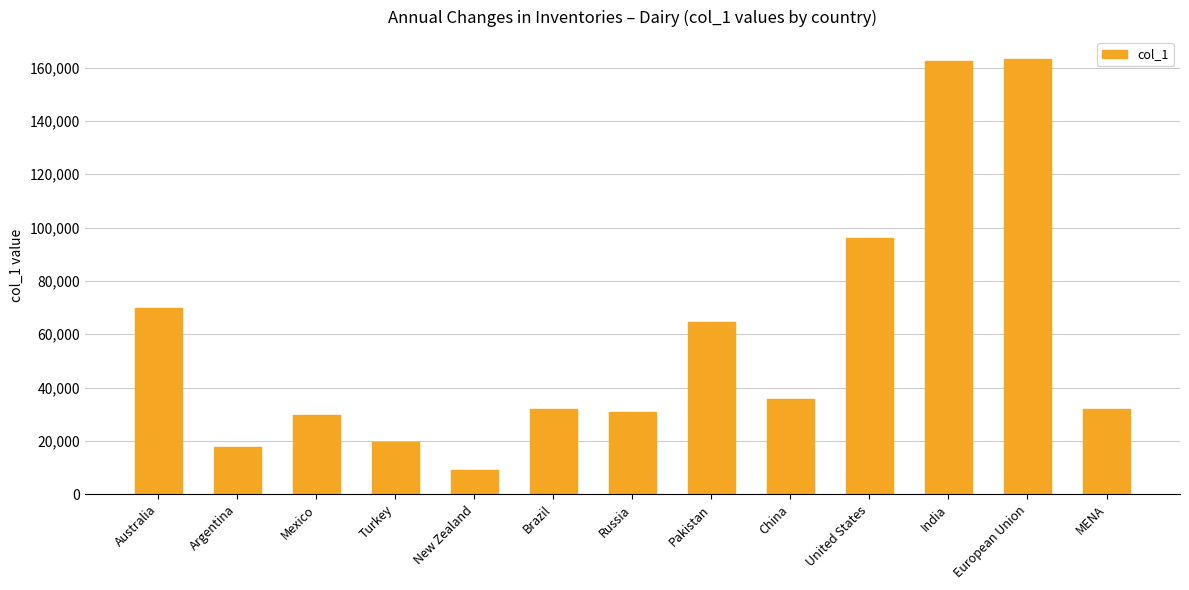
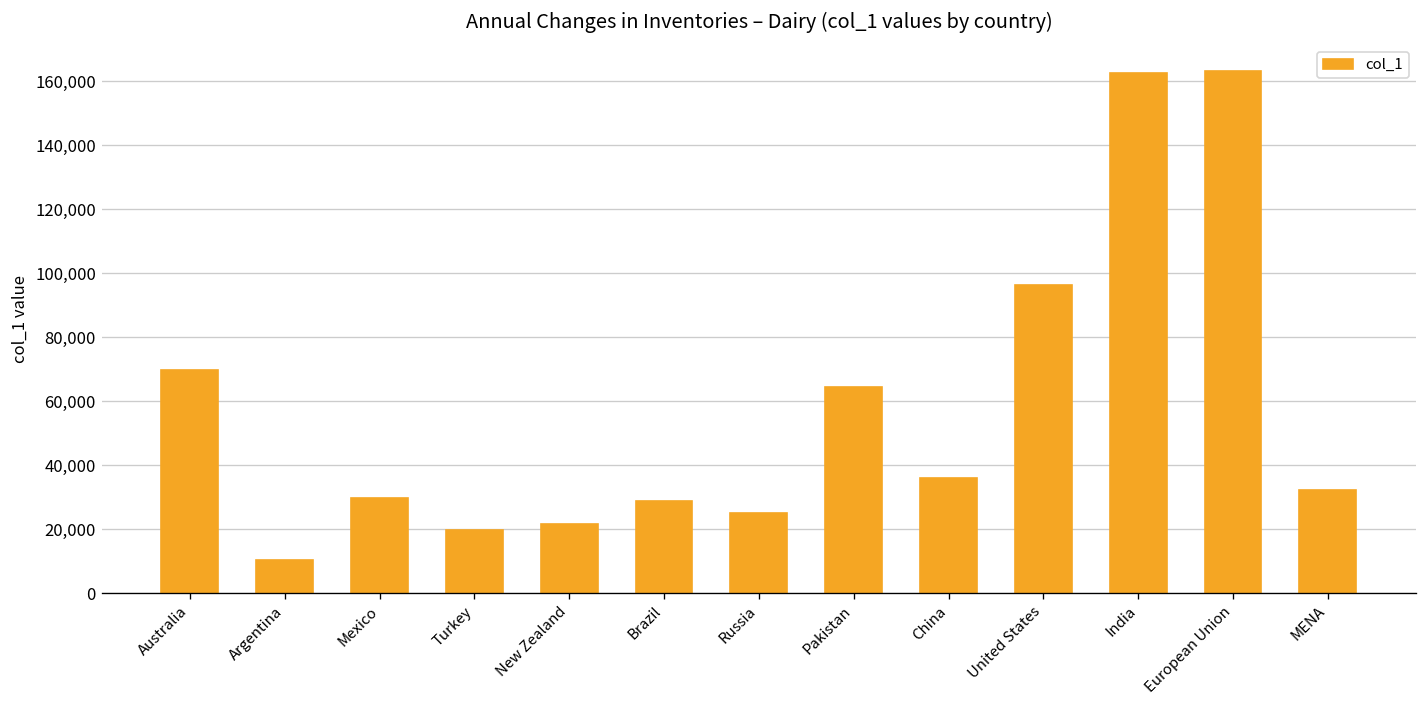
Argentina: 18,000 -> 10,000
New Zealand: 9,000 -> 22,000
Brazil: 32,000 -> 29,000
Russia: 31,000 -> 25,000
